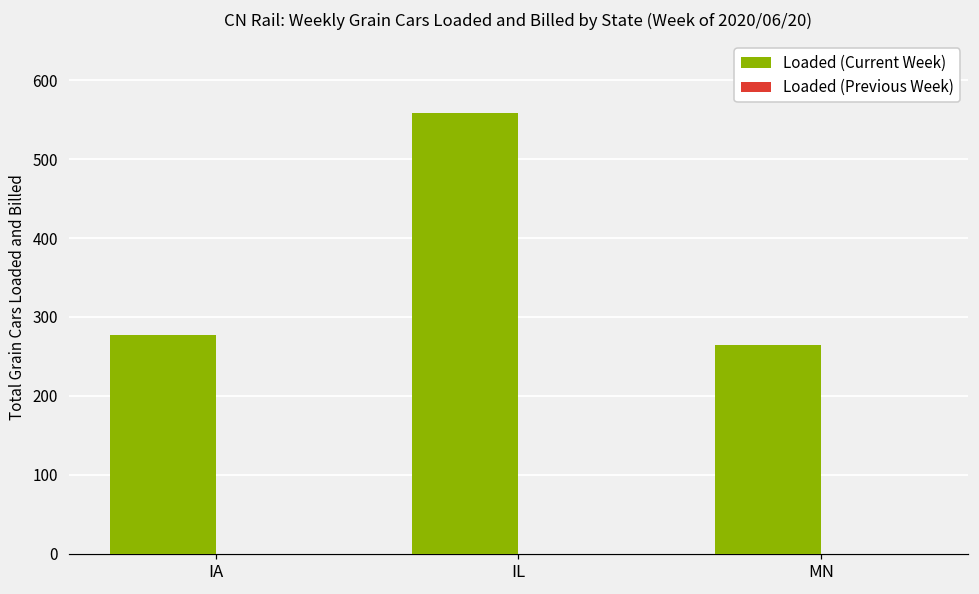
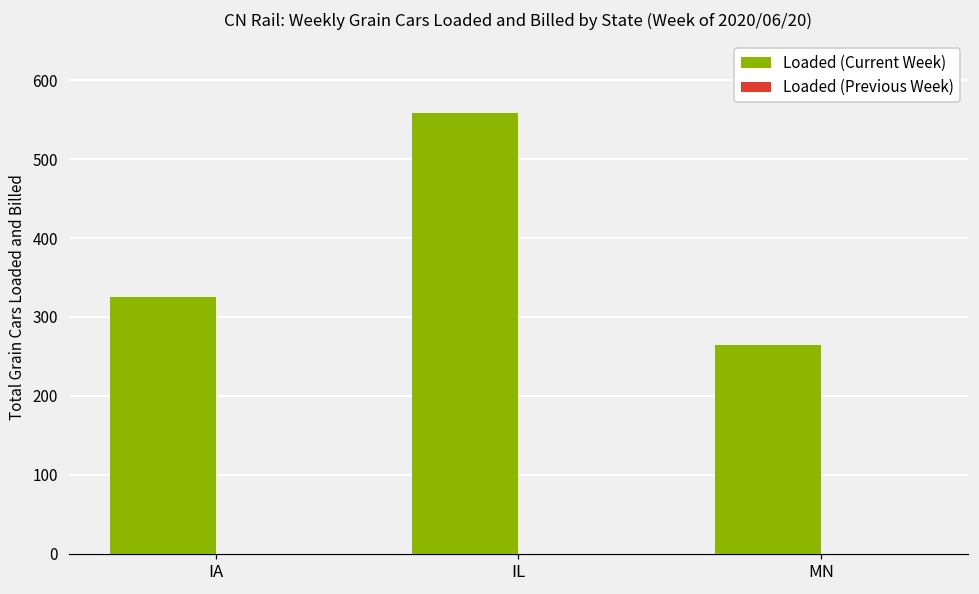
Loaded (Current Week), IA: 280 -> 330
